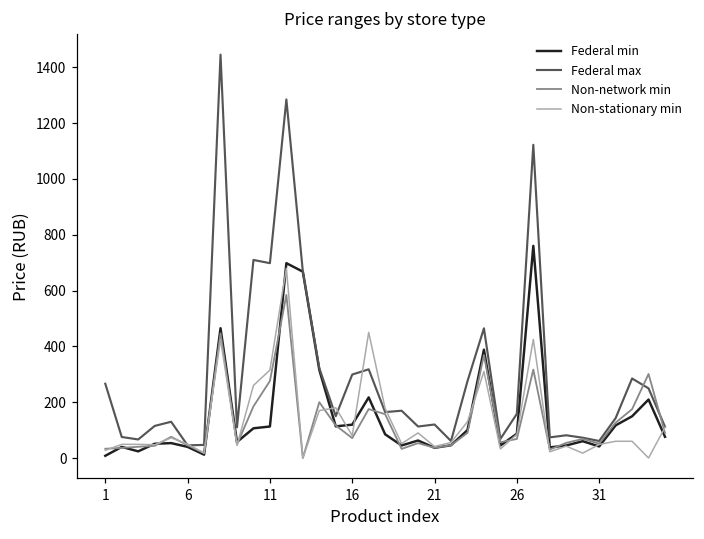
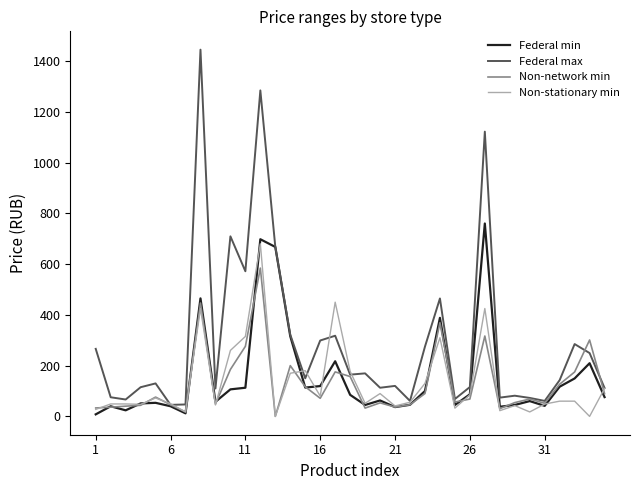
Federal max, 11: 700 -> 570
Federal max, 26: 160 -> 120
